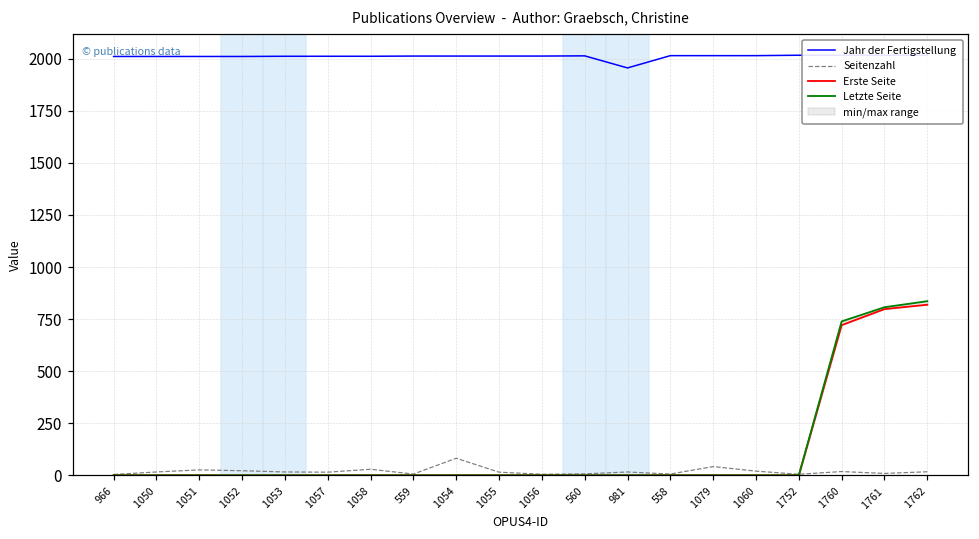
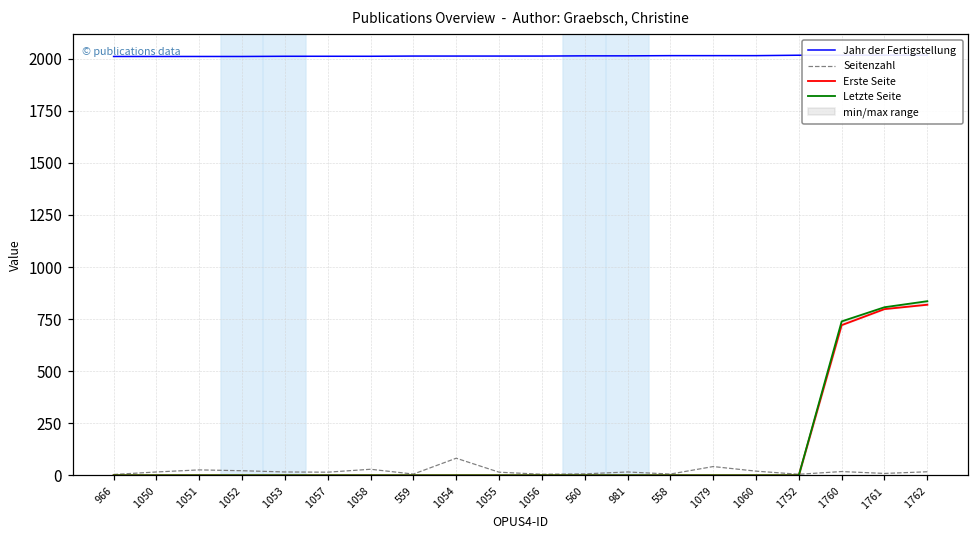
Jahr der Fertigstellung, 981: 1960 -> 2010
